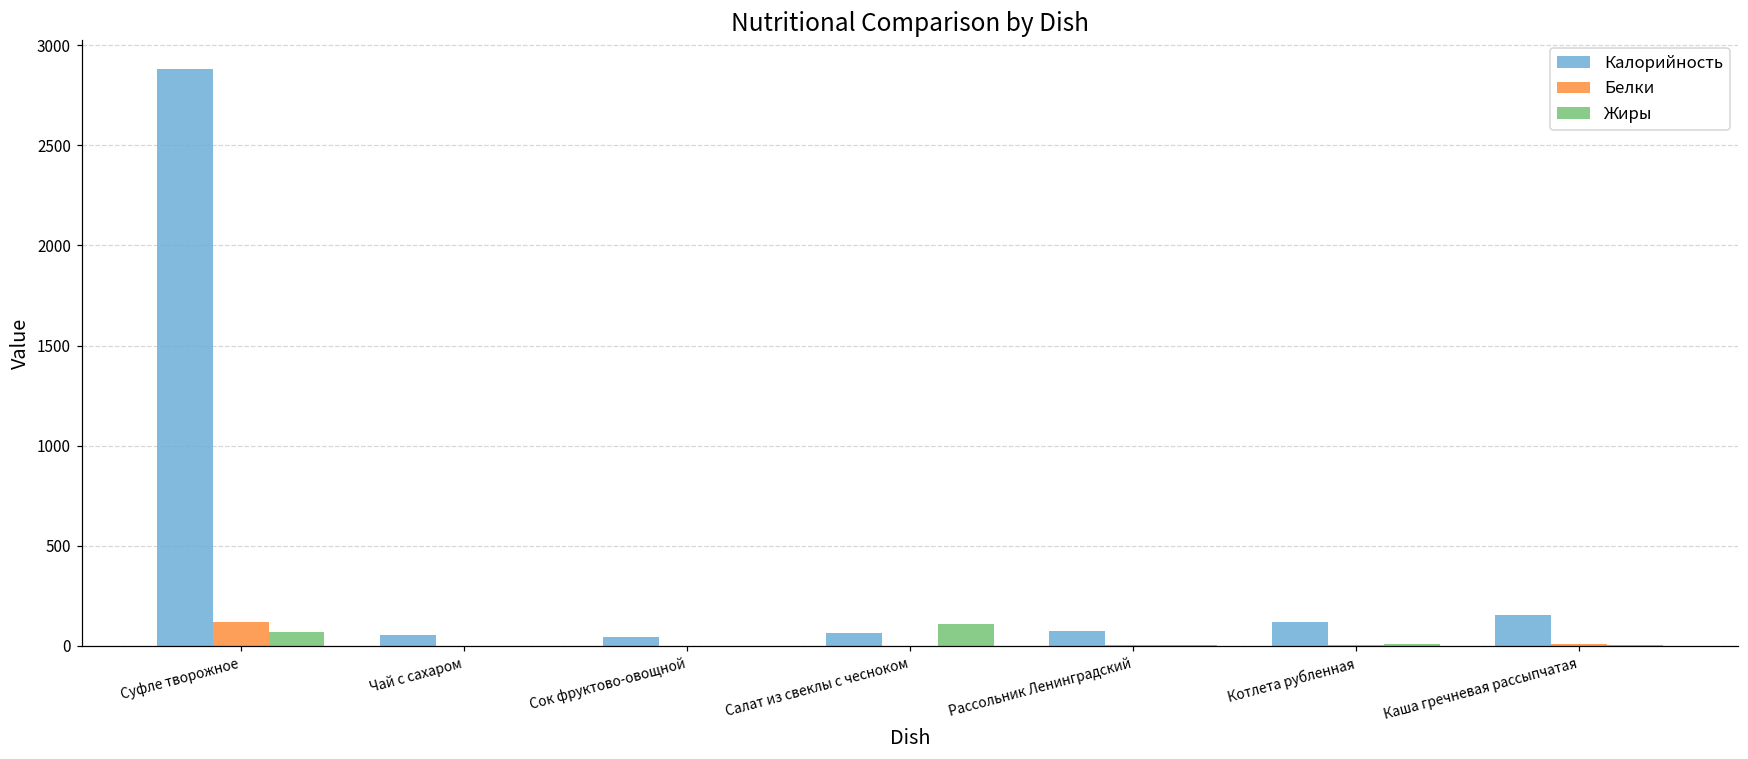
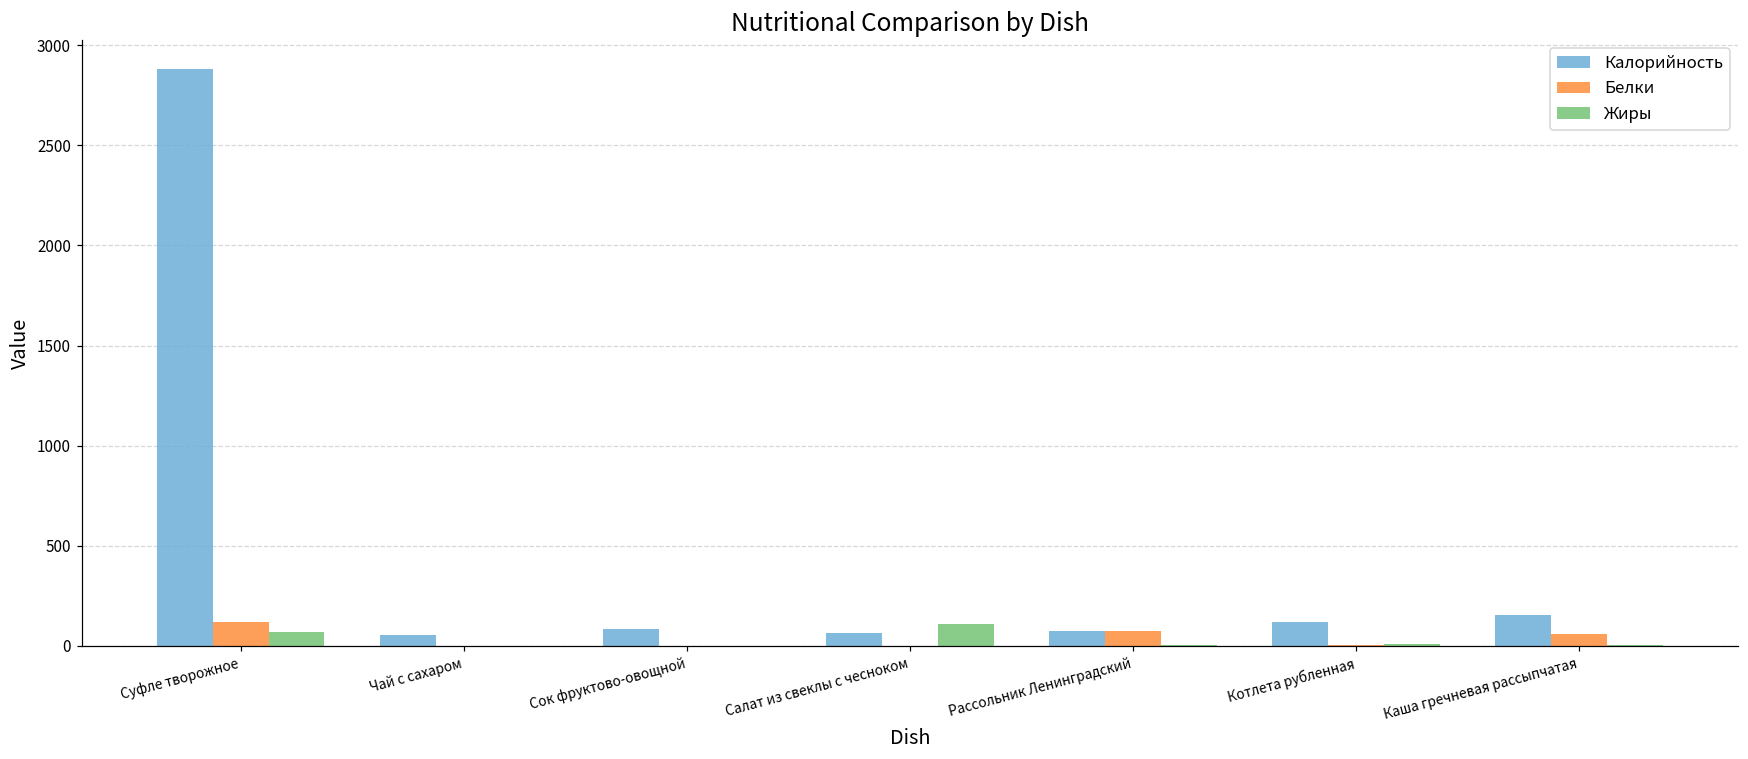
Калорийность, Сок фруктово-овощной: 40 -> 90
Белки, Рассольник Ленинградский: 10 -> 70
Белки, Каша гречневая рассыпчатая: 10 -> 60
